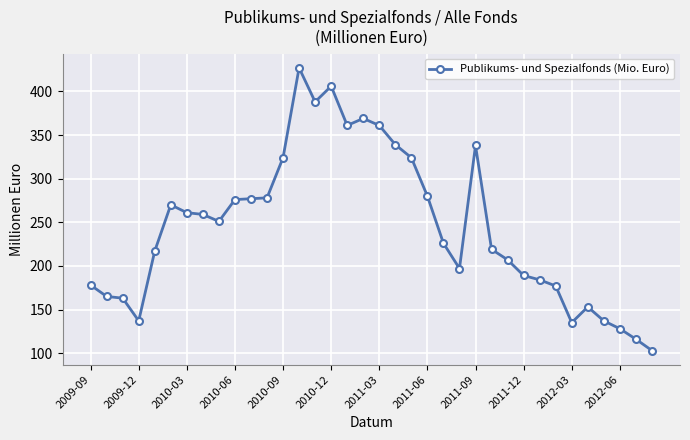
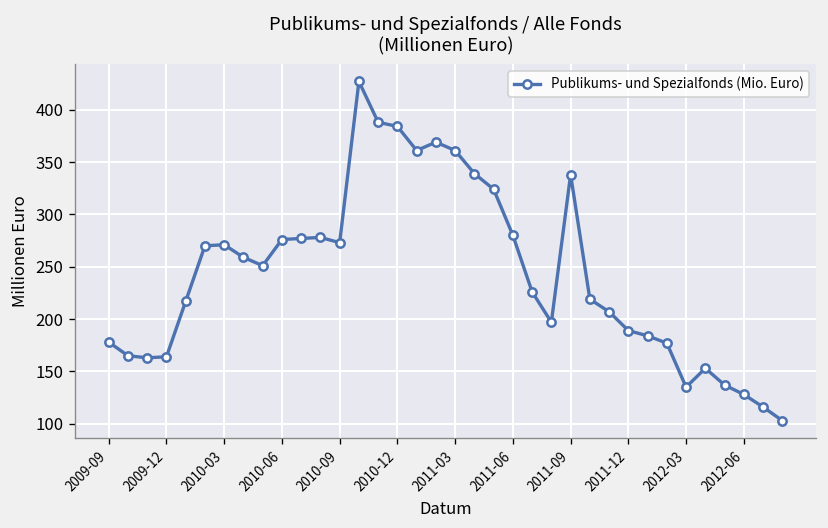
2009-12: 140 -> 160
2010-03: 260 -> 270
2010-09: 320 -> 270
2010-12: 410 -> 380
